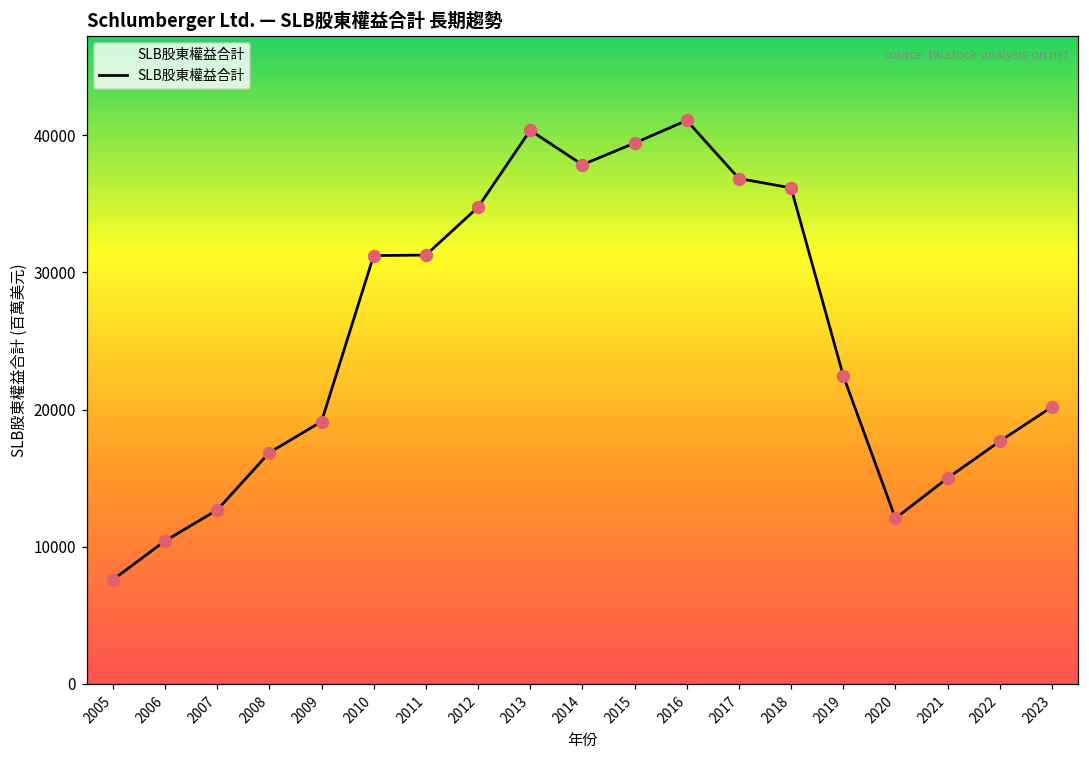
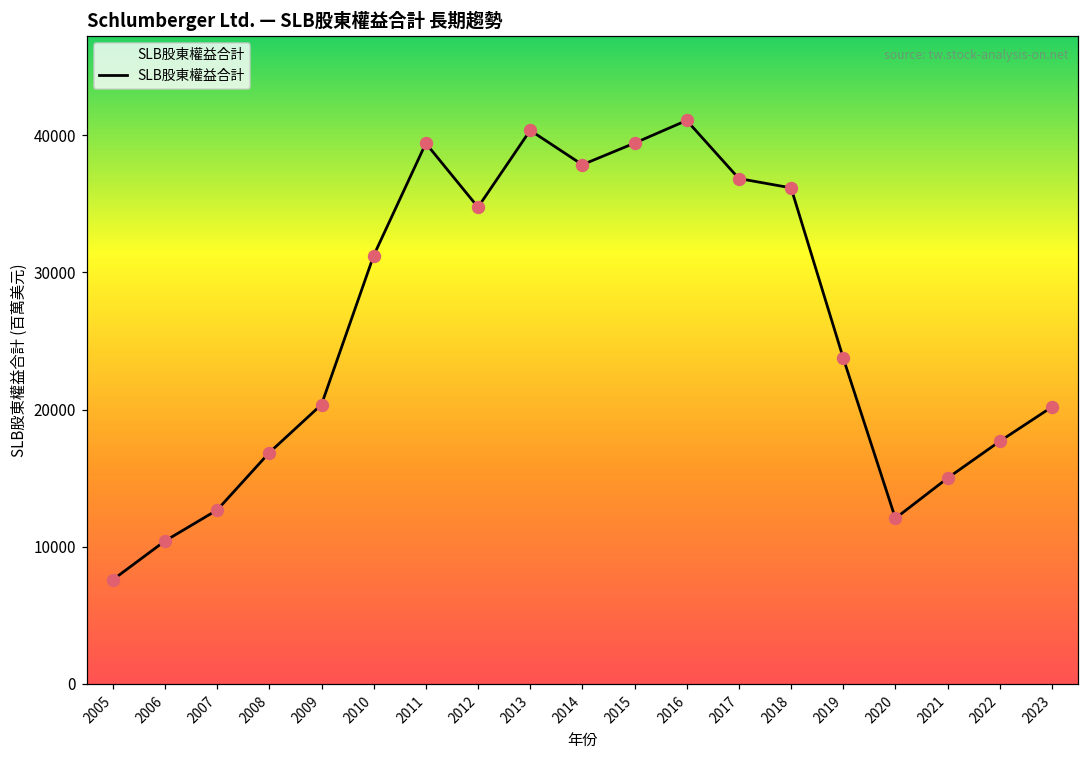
2009: 19100 -> 20400
2011: 31300 -> 39400
2019: 22500 -> 23800
